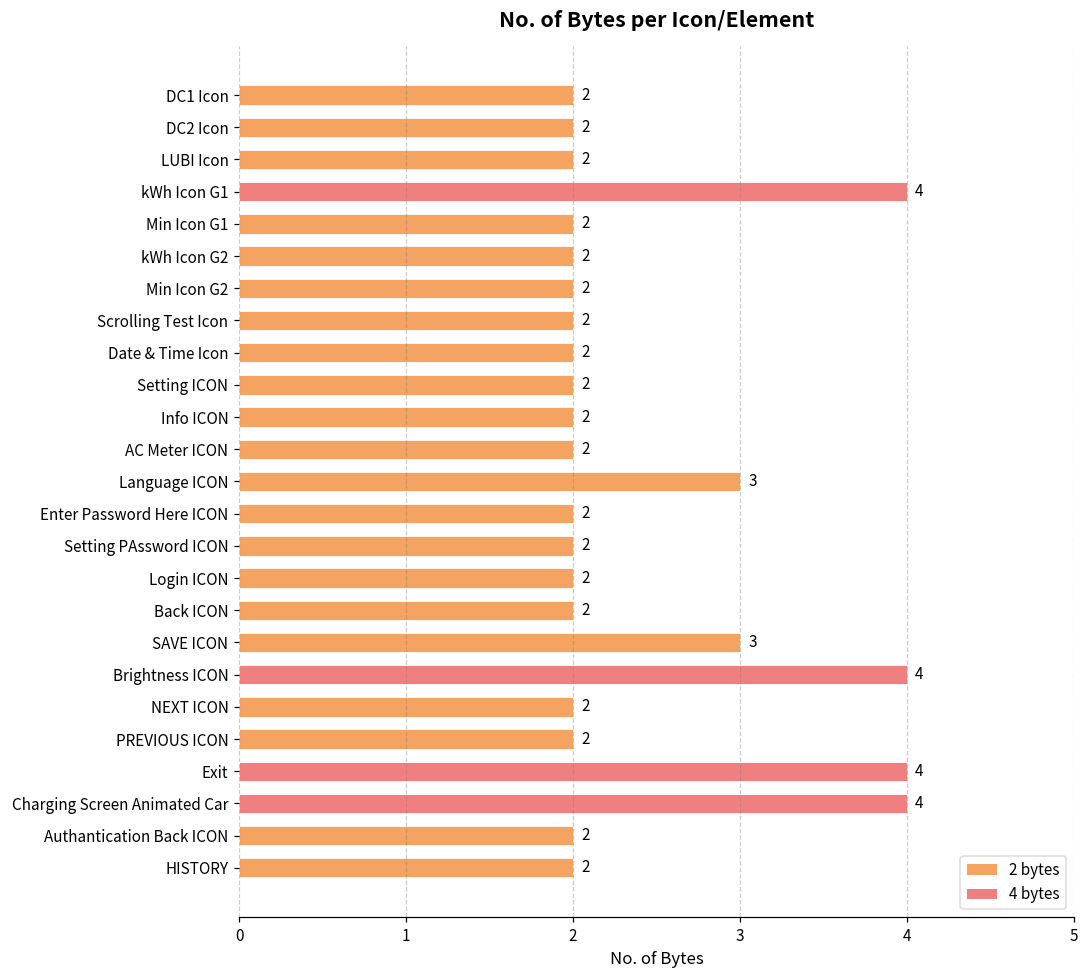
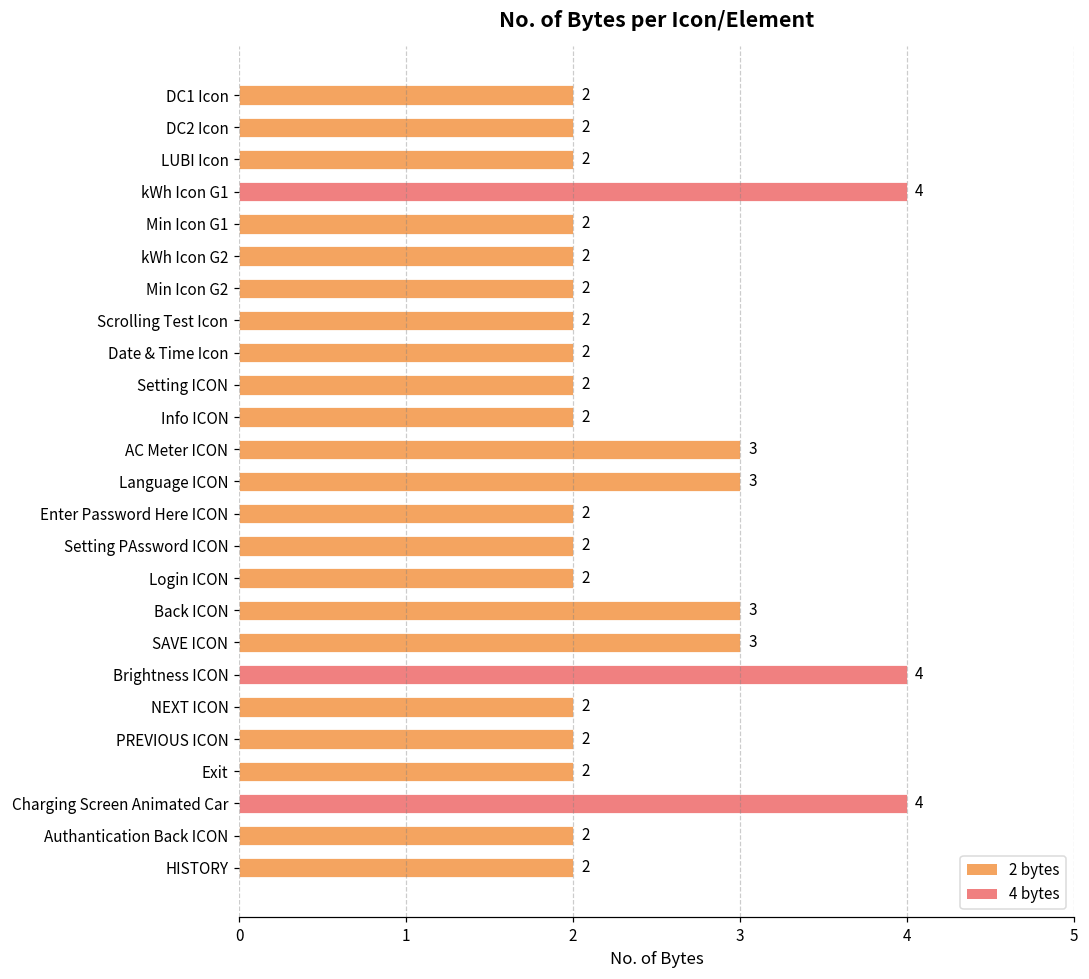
AC Meter ICON: 2 -> 3
Back ICON: 2 -> 3
Exit: 4 -> 2
